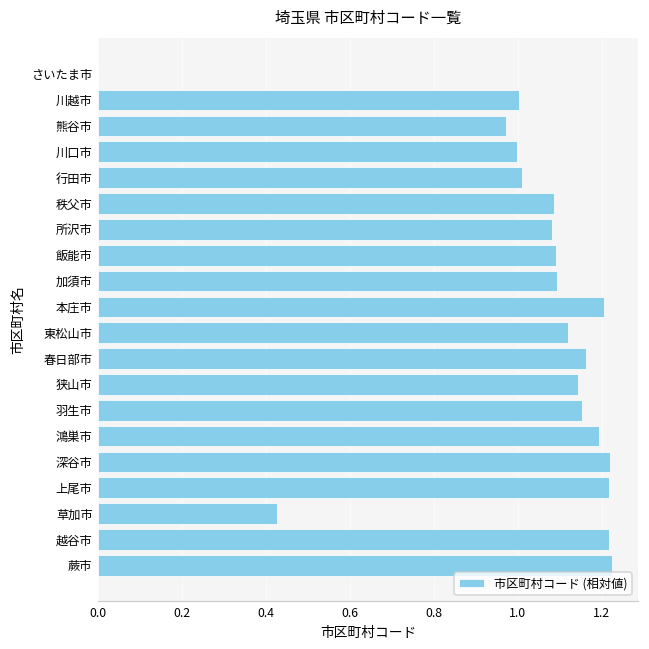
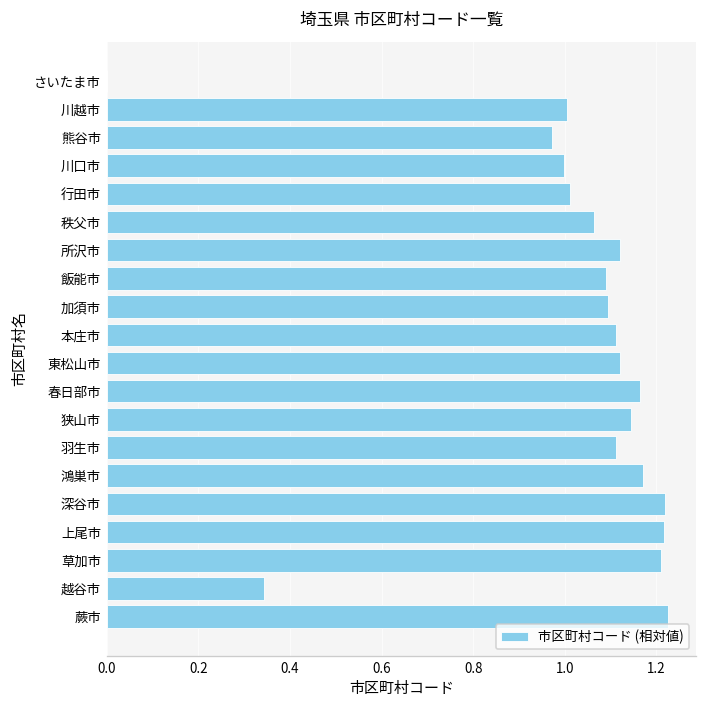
秩父市: 1.09 -> 1.06
所沢市: 1.08 -> 1.12
本庄市: 1.21 -> 1.11
羽生市: 1.15 -> 1.11
鴻巣市: 1.19 -> 1.17
草加市: 0.43 -> 1.21
越谷市: 1.22 -> 0.34
